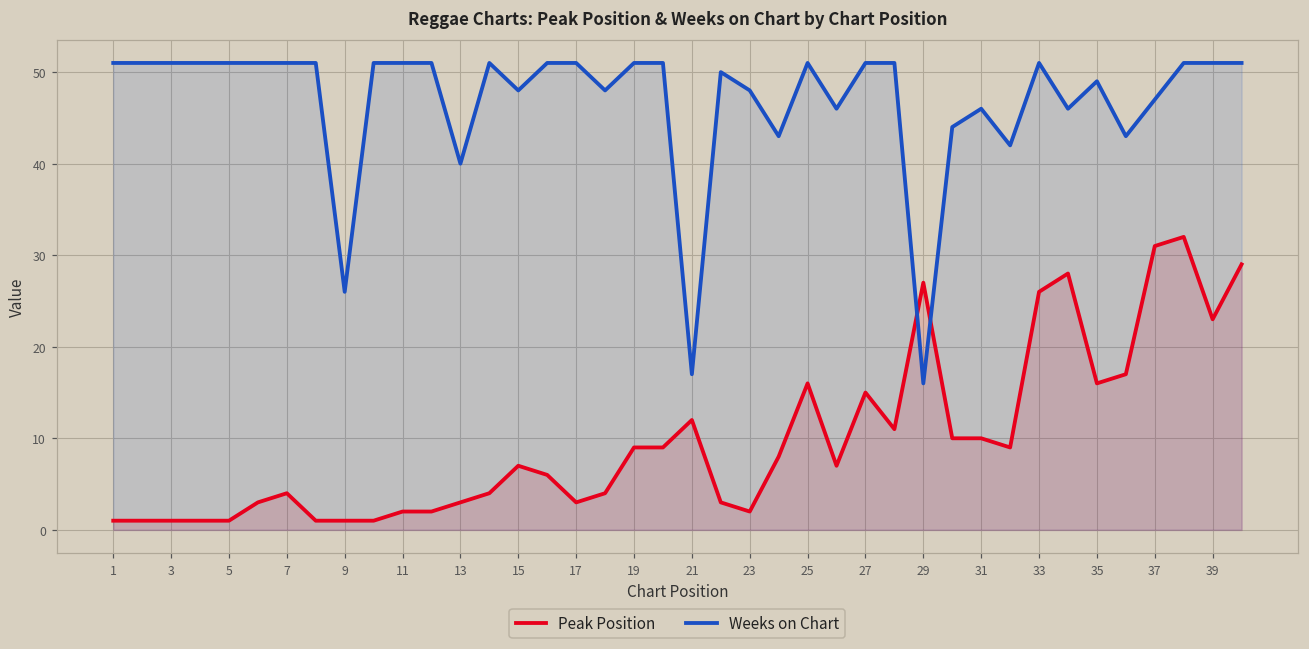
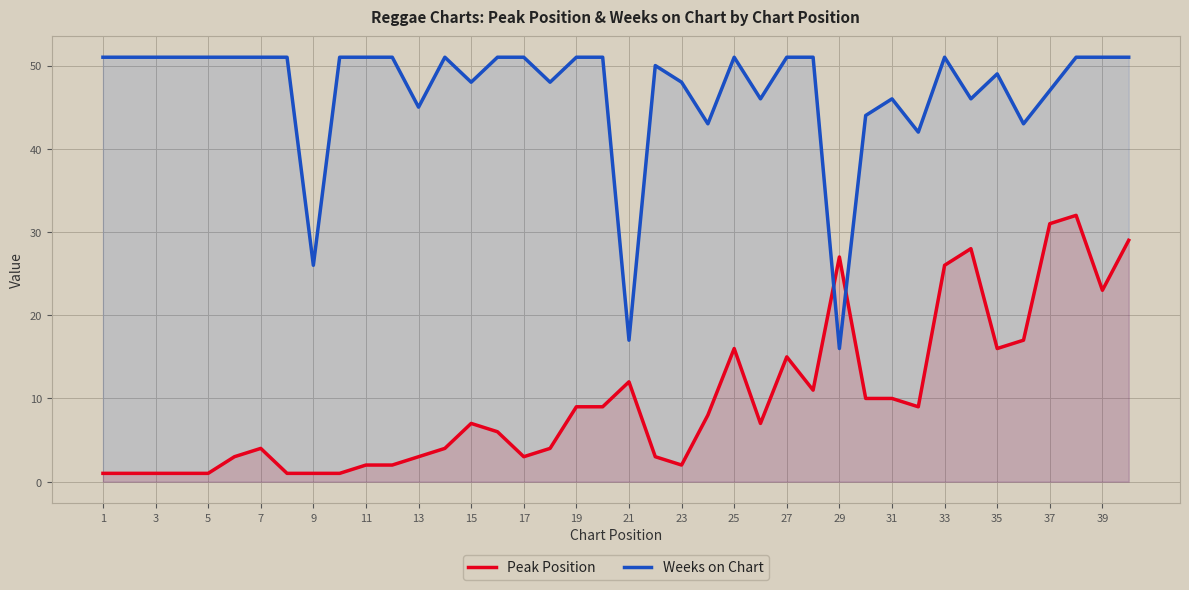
Weeks on Chart, 13: 40 -> 45
